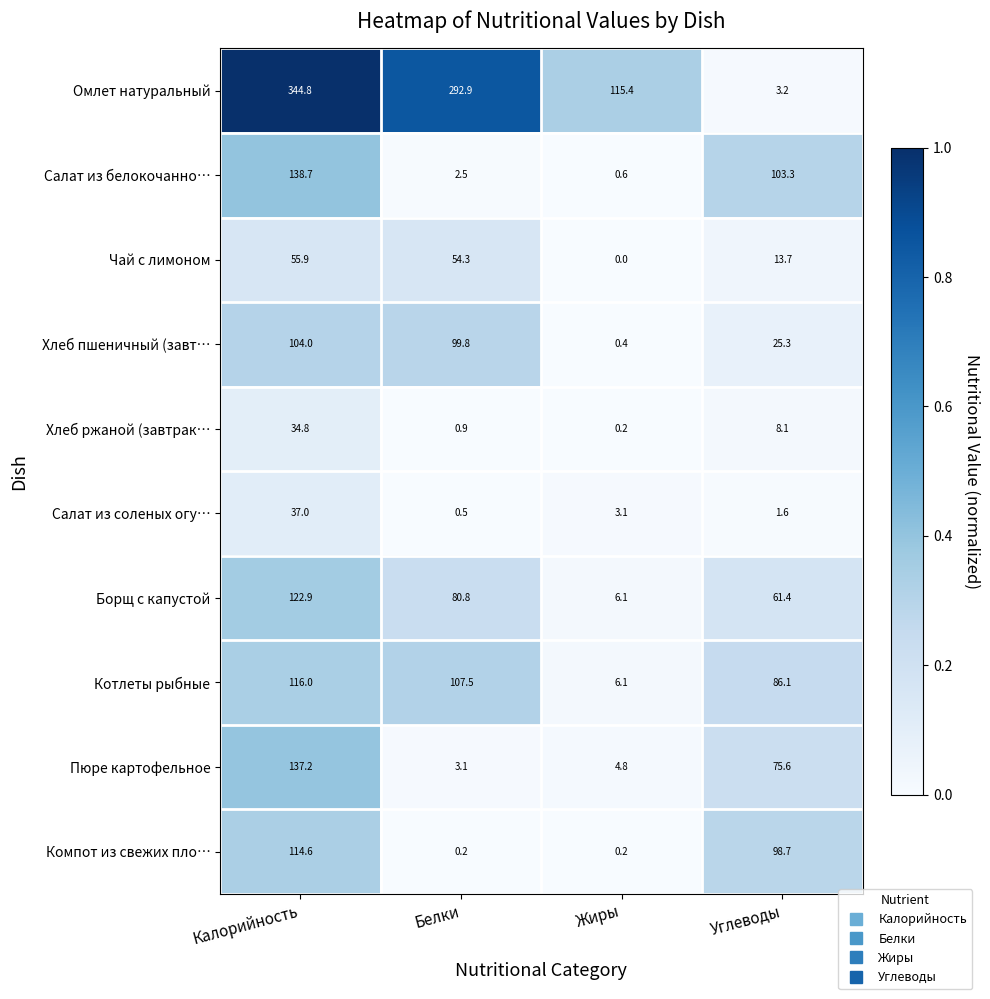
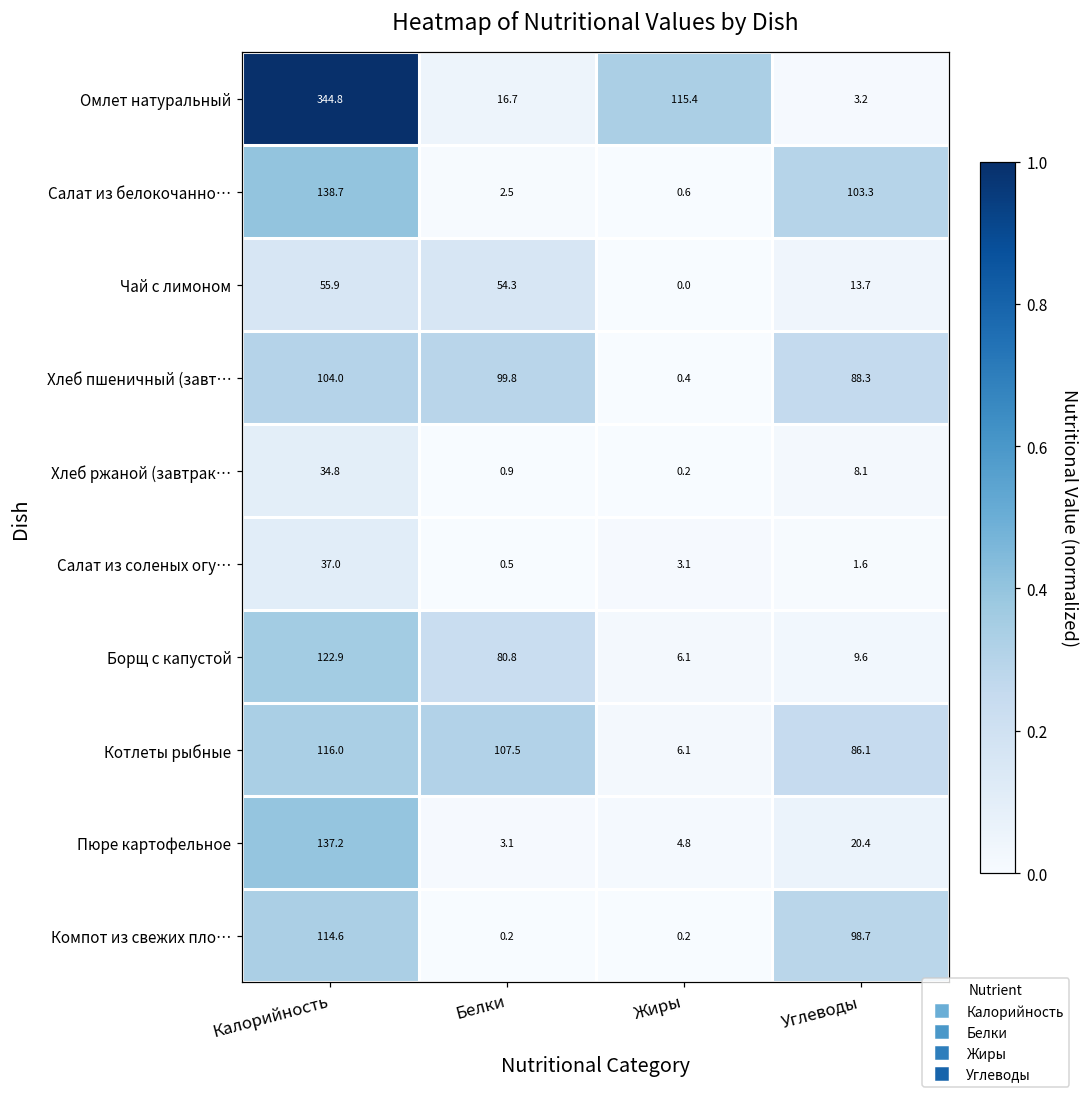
Омлет натуральный, Белки: 292.9 -> 16.7
Хлеб пшеничный (завт…, Углеводы: 25.3 -> 88.3
Борщ с капустой, Углеводы: 61.4 -> 9.6
Пюре картофельное, Углеводы: 75.6 -> 20.4
